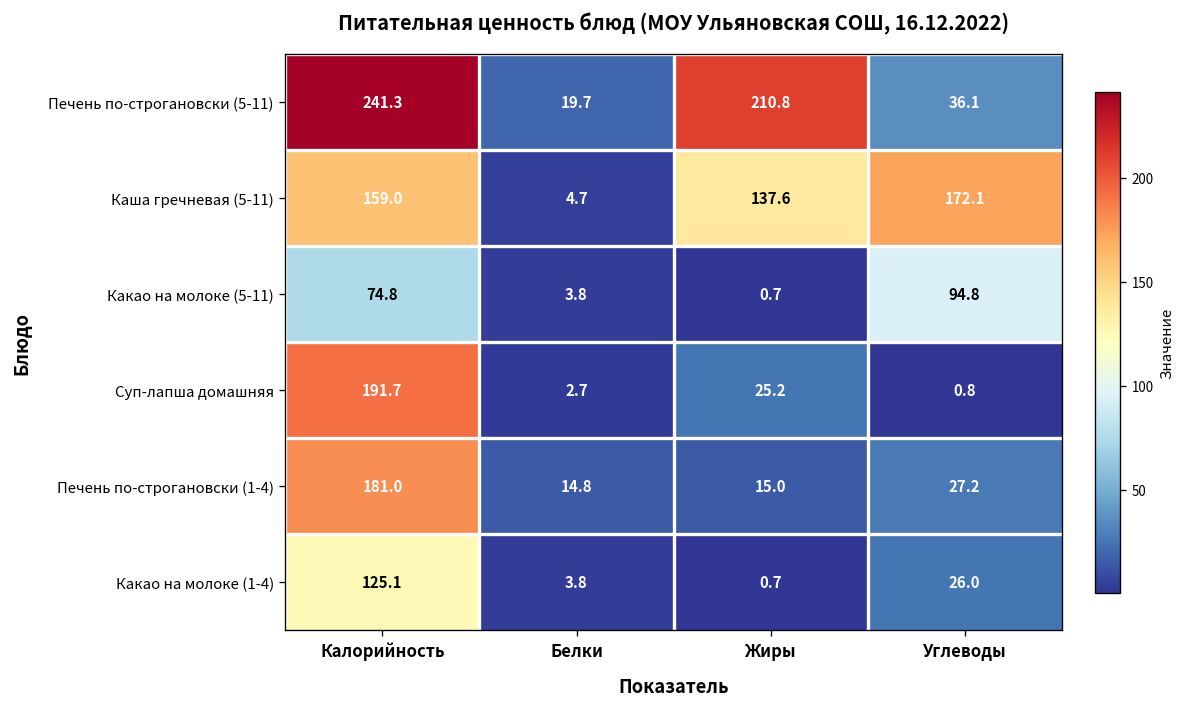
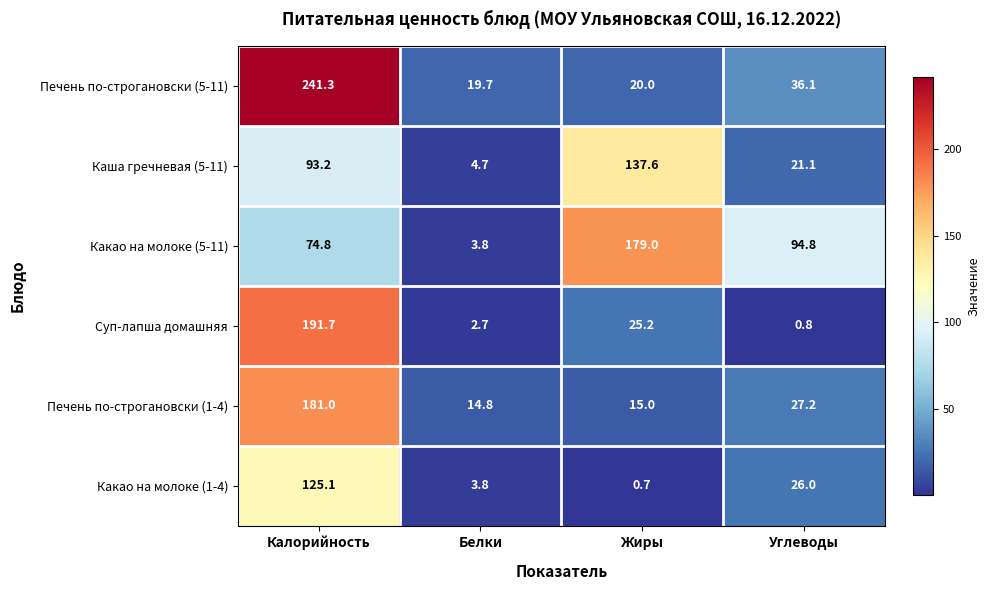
Печень по-строгановски (5-11), Жиры: 210.8 -> 20.0
Каша гречневая (5-11), Калорийность: 159.0 -> 93.2
Каша гречневая (5-11), Углеводы: 172.1 -> 21.1
Какао на молоке (5-11), Жиры: 0.7 -> 179.0
